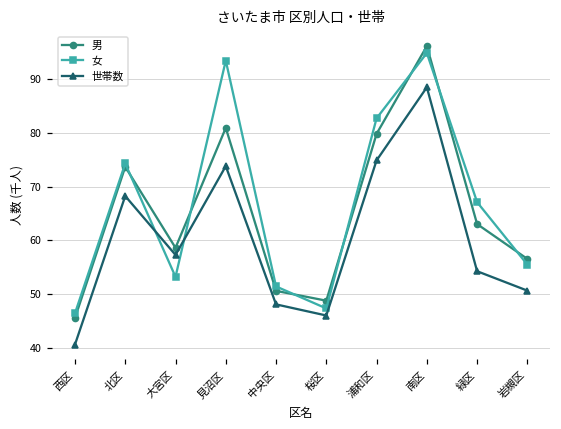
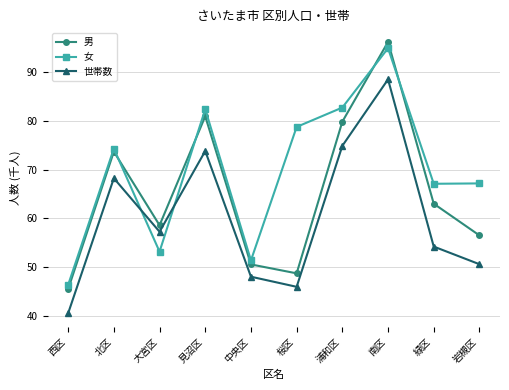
女, 見沼区: 93 -> 82
女, 桜区: 47 -> 79
女, 岩槻区: 55 -> 67
